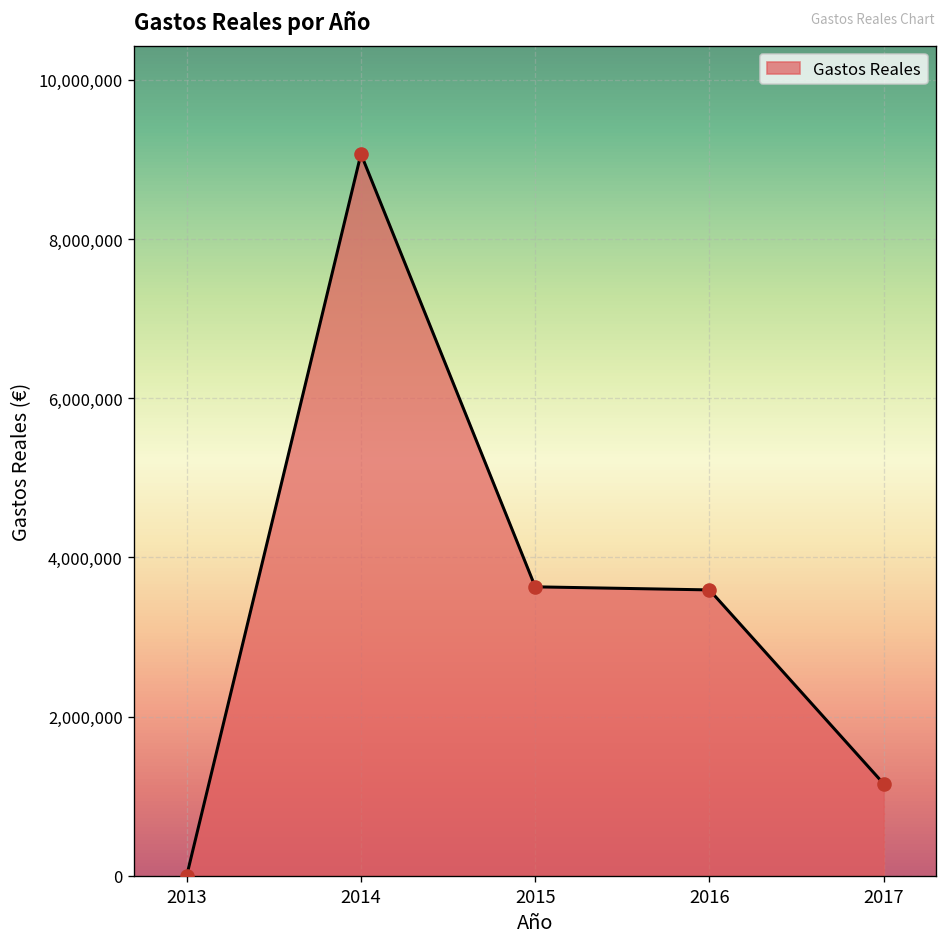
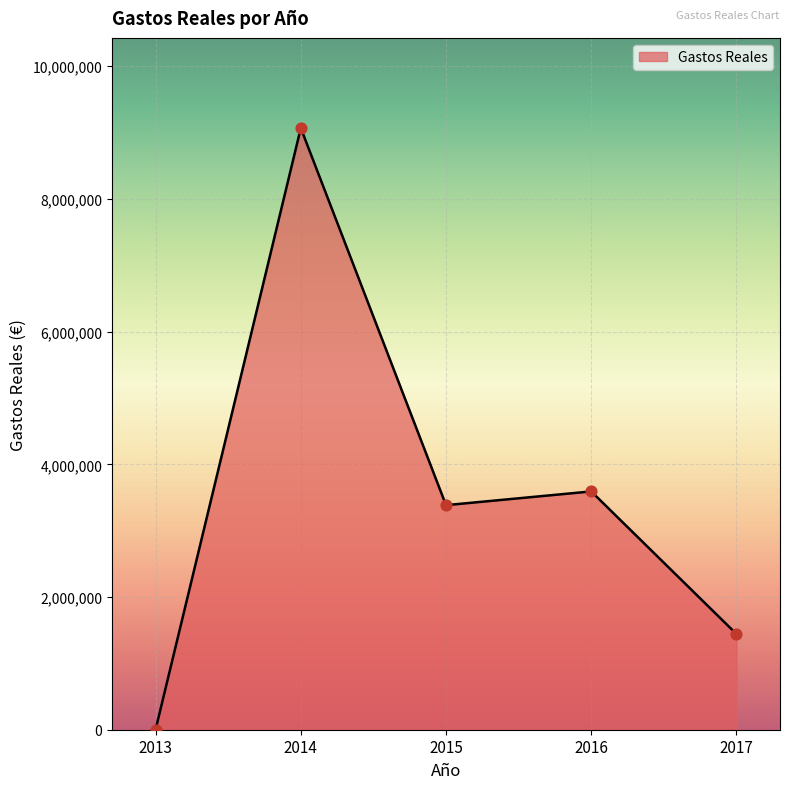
2015: 3,600,000 -> 3,400,000
2017: 1,200,000 -> 1,400,000
